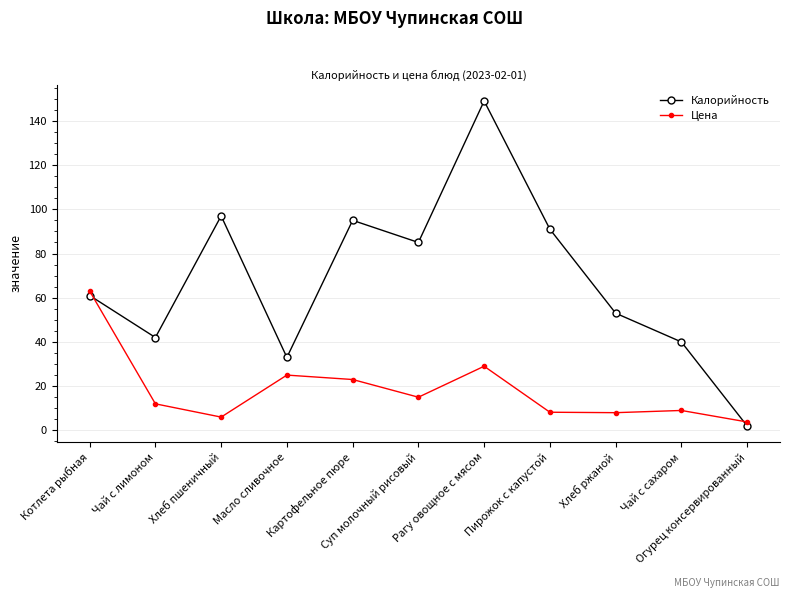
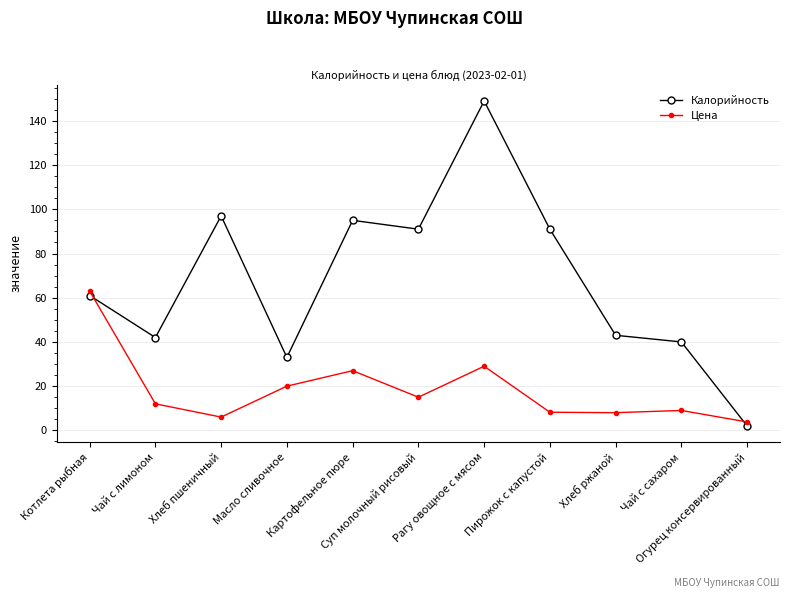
Цена, Масло сливочное: 25 -> 20
Цена, Картофельное пюре: 23 -> 27
Калорийность, Суп молочный рисовый: 85 -> 91
Калорийность, Хлеб ржаной: 53 -> 43
